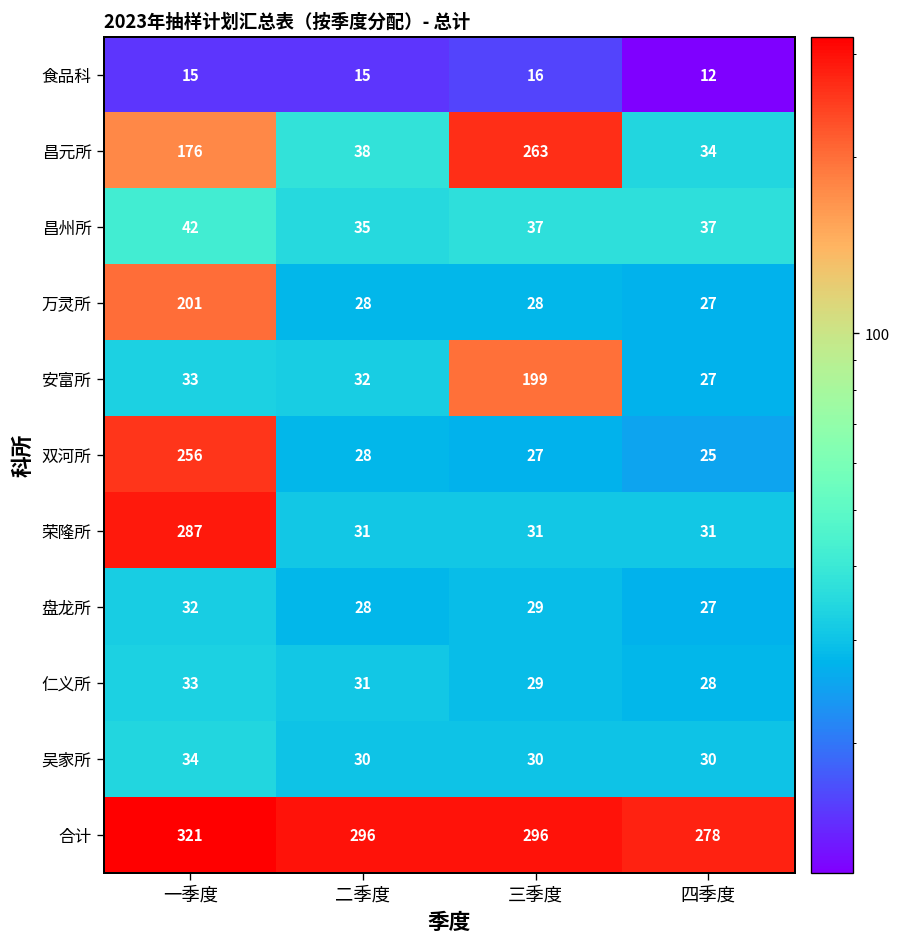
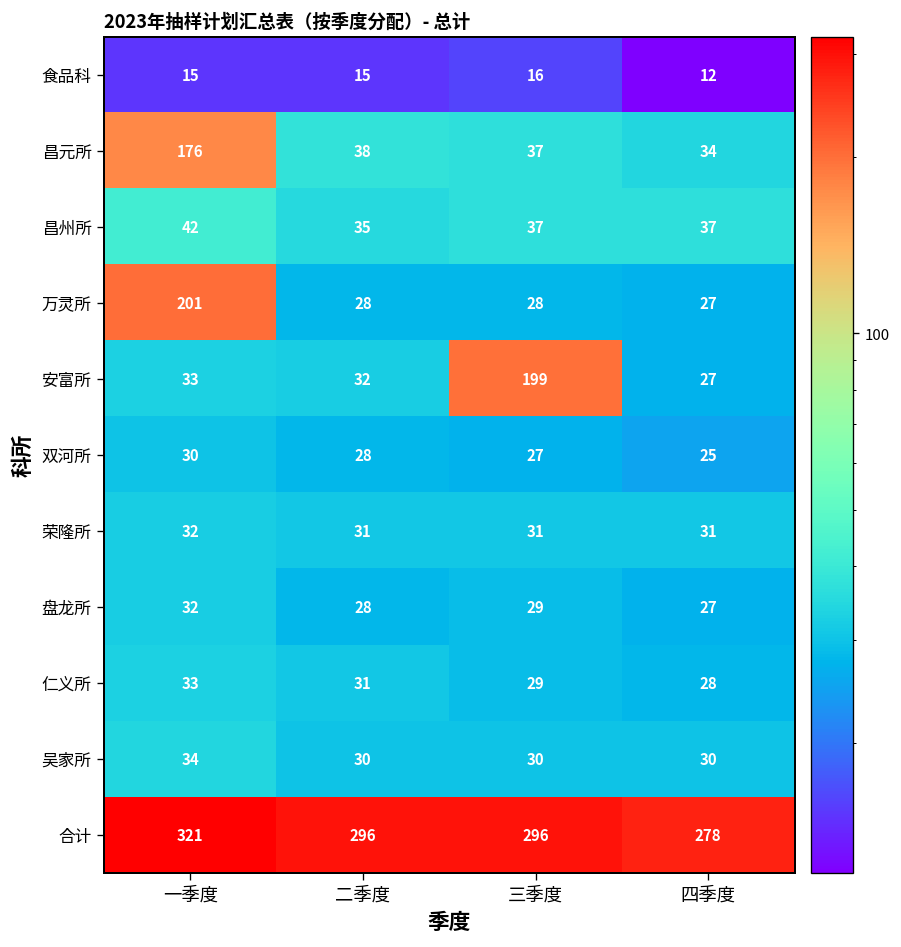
昌元所, 三季度: 263 -> 37
双河所, 一季度: 256 -> 30
荣隆所, 一季度: 287 -> 32
